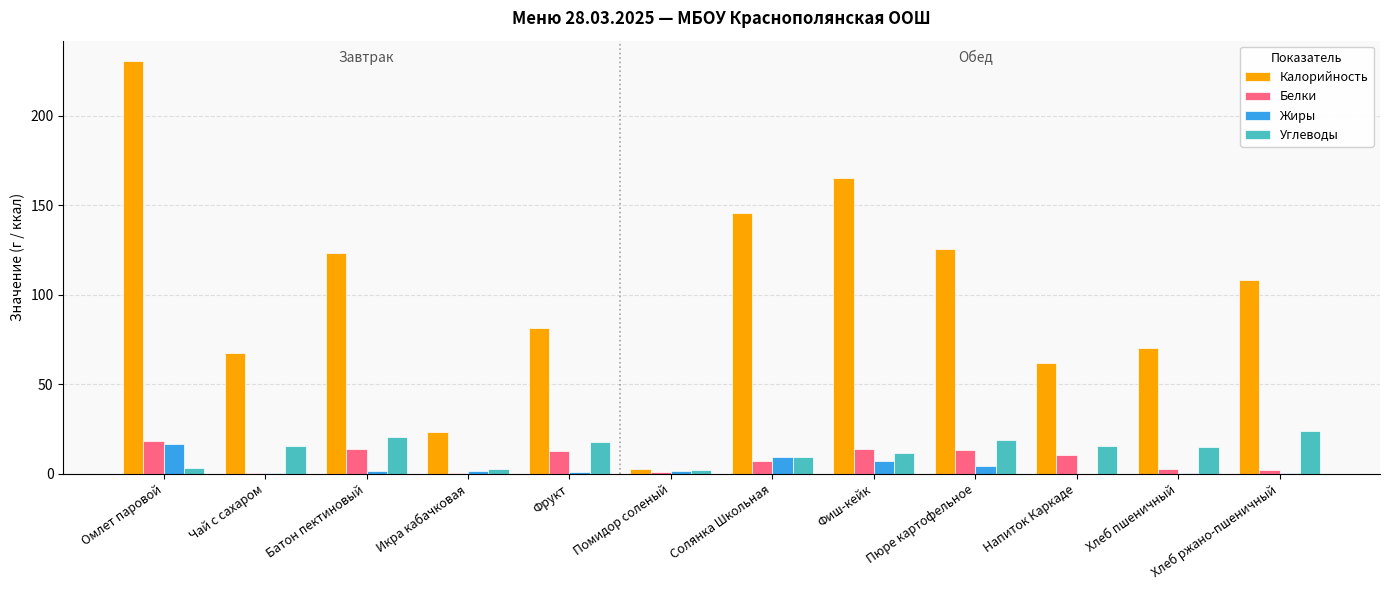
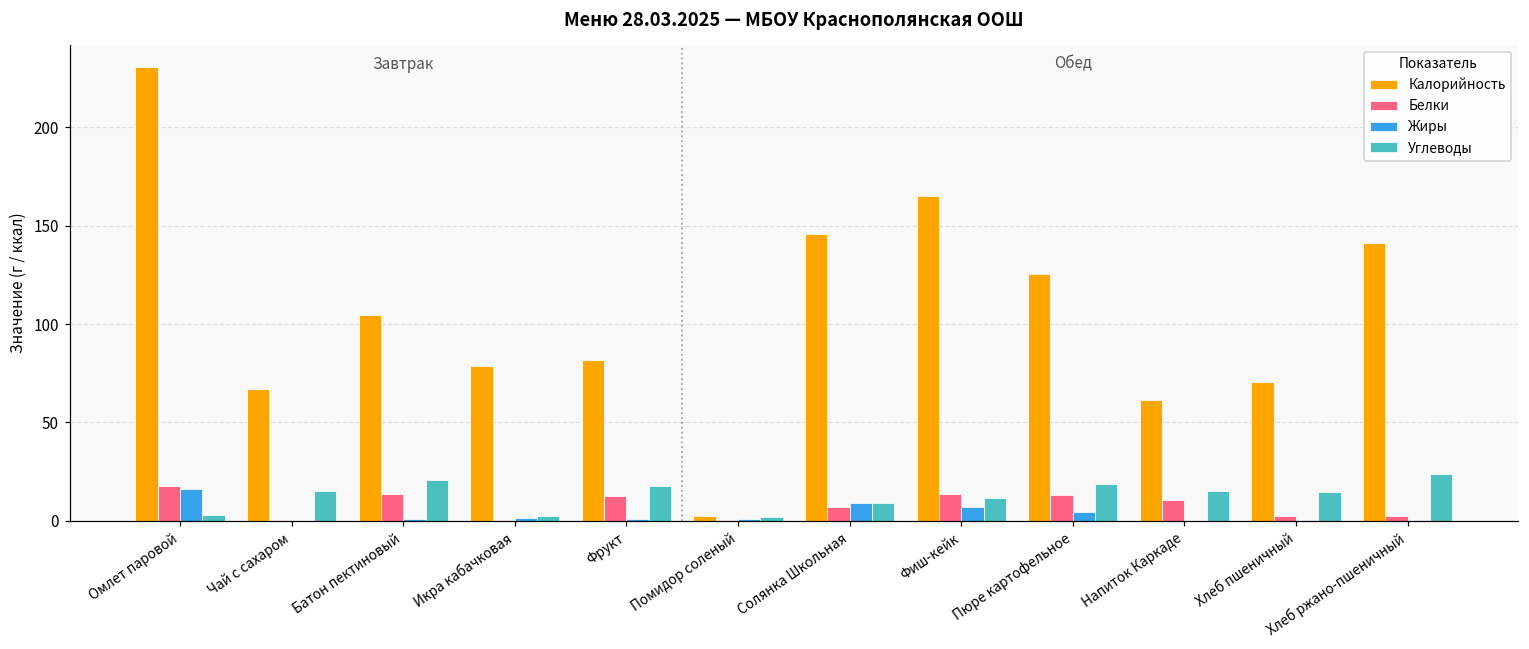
Калорийность, Батон пектиновый: 123 -> 105
Калорийность, Икра кабачковая: 23 -> 79
Калорийность, Хлеб ржано-пшеничный: 108 -> 141
